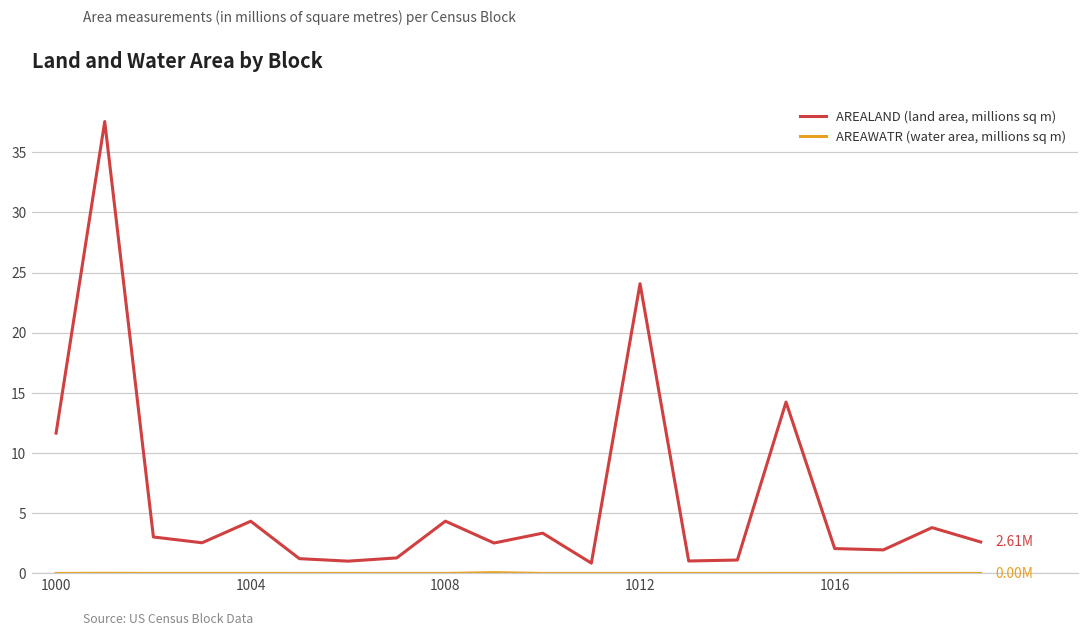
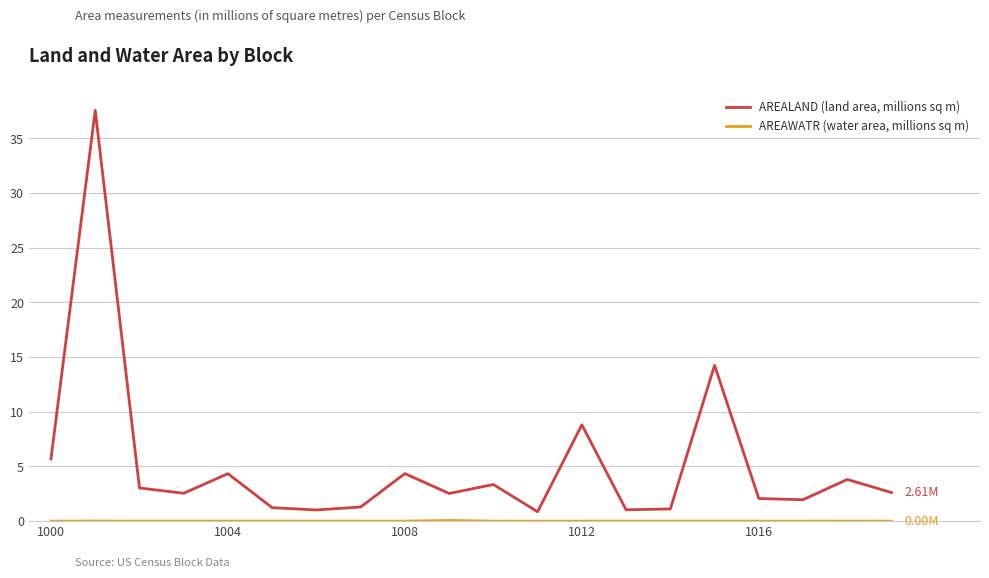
AREALAND (land area, millions sq m), 1000: 11.7 -> 5.7
AREALAND (land area, millions sq m), 1012: 24.1 -> 8.8
